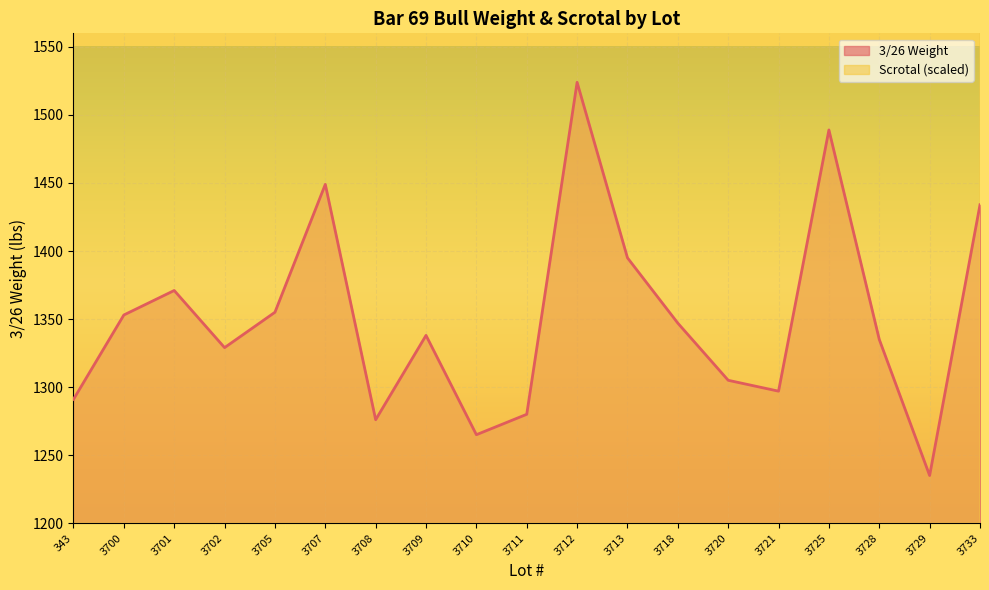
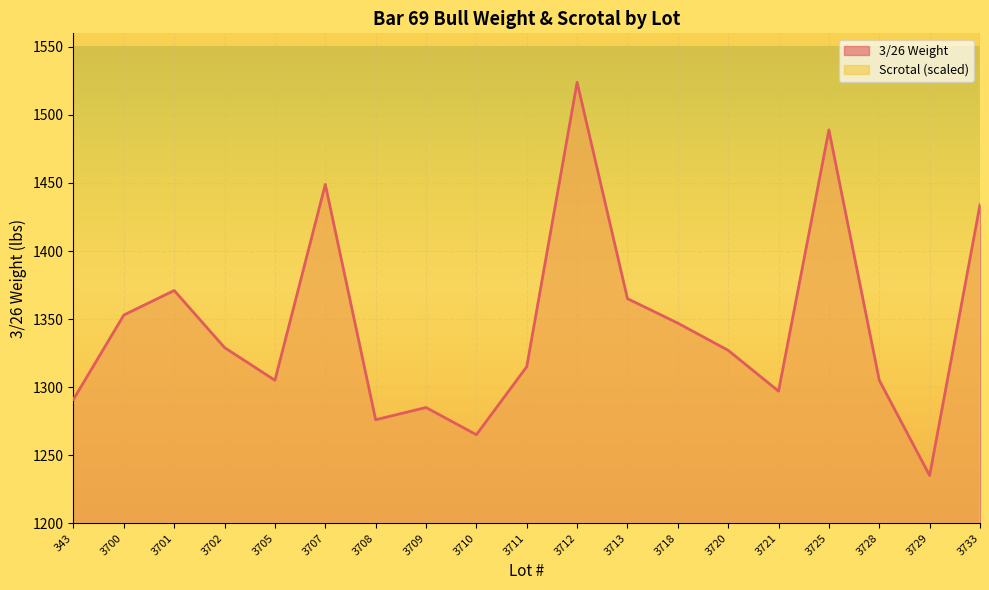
3/26 Weight, 3705: 1355 -> 1305
3/26 Weight, 3709: 1338 -> 1285
3/26 Weight, 3711: 1280 -> 1315
3/26 Weight, 3713: 1395 -> 1365
3/26 Weight, 3720: 1305 -> 1327
3/26 Weight, 3728: 1335 -> 1305
